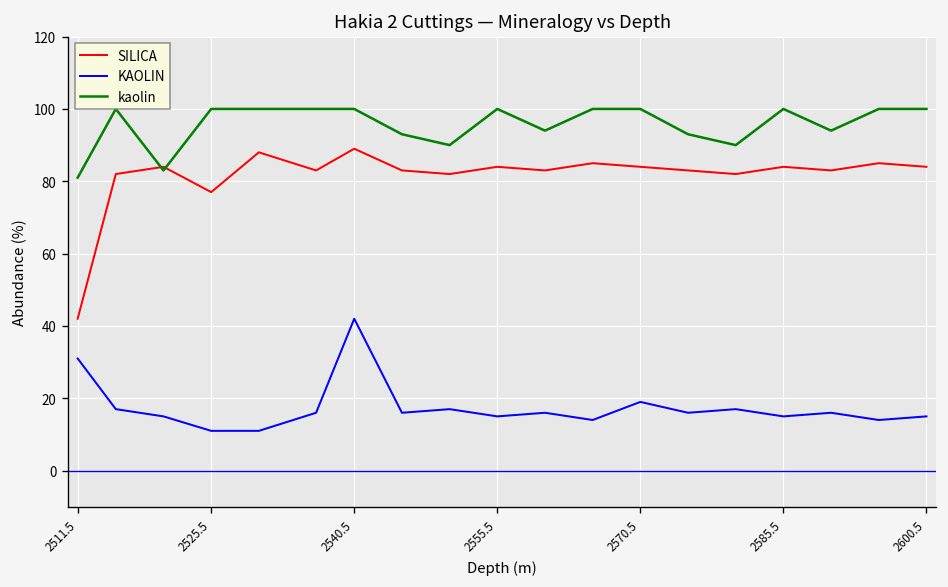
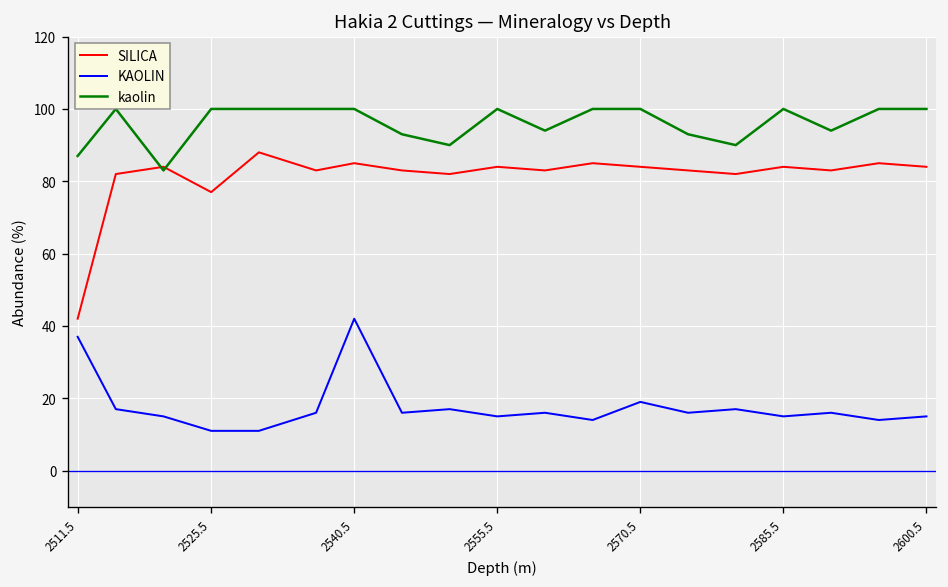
KAOLIN, 2511.5: 31 -> 37
kaolin, 2511.5: 81 -> 87
SILICA, 2540.5: 89 -> 85
